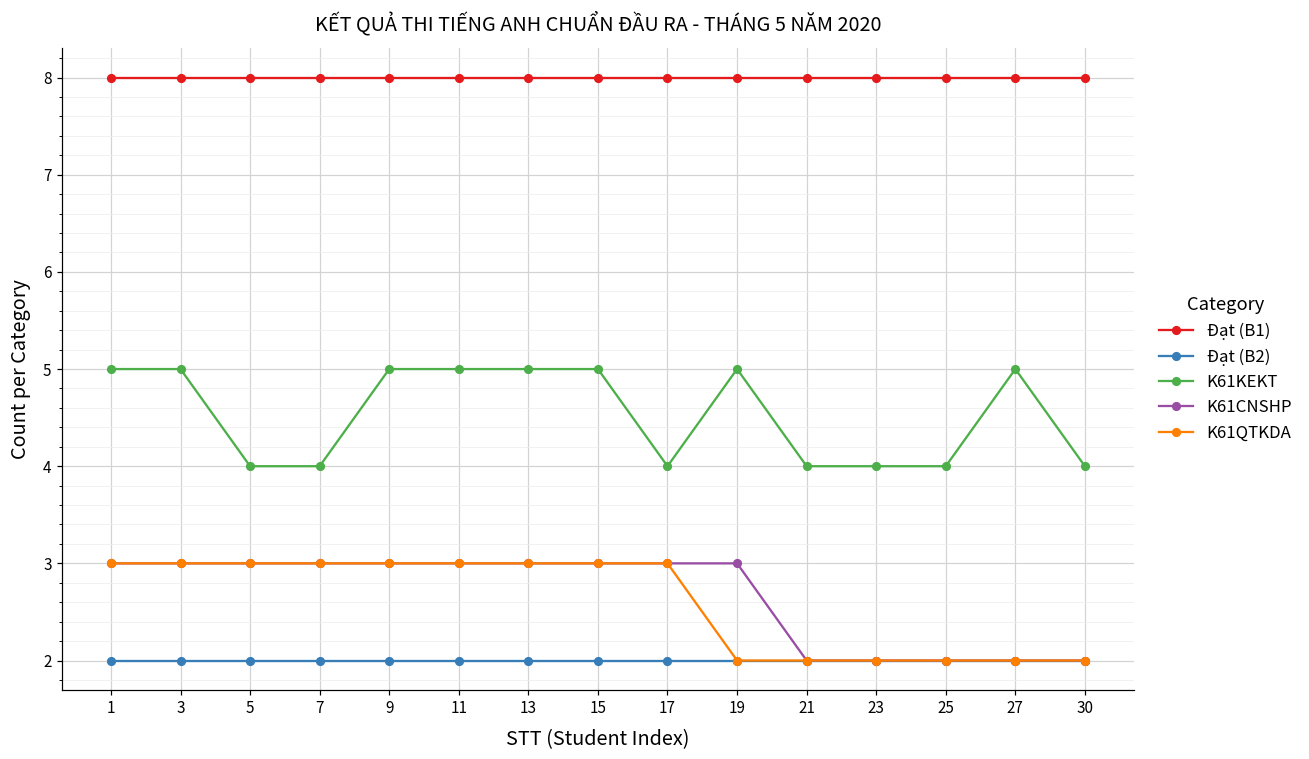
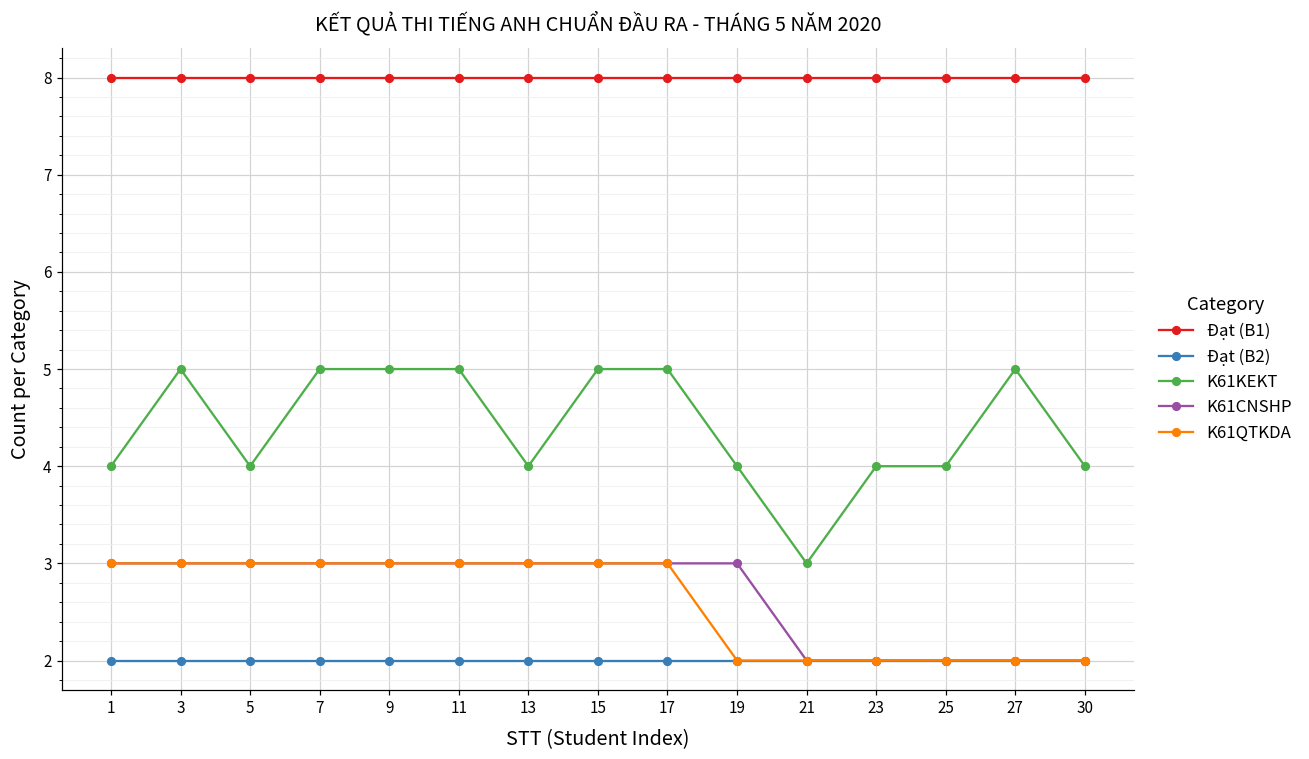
K61KEKT, 1: 5 -> 4
K61KEKT, 7: 4 -> 5
K61KEKT, 13: 5 -> 4
K61KEKT, 17: 4 -> 5
K61KEKT, 19: 5 -> 4
K61KEKT, 21: 4 -> 3
